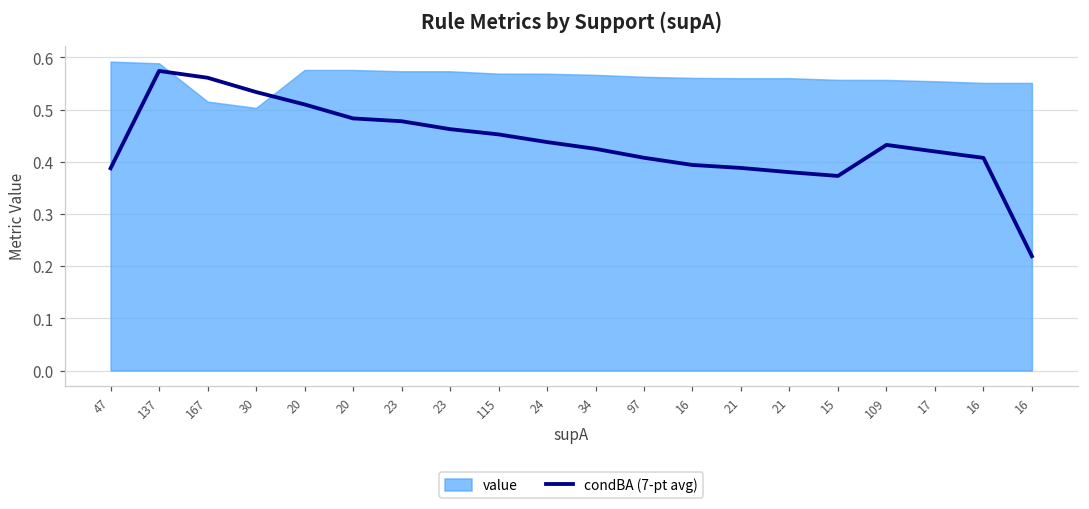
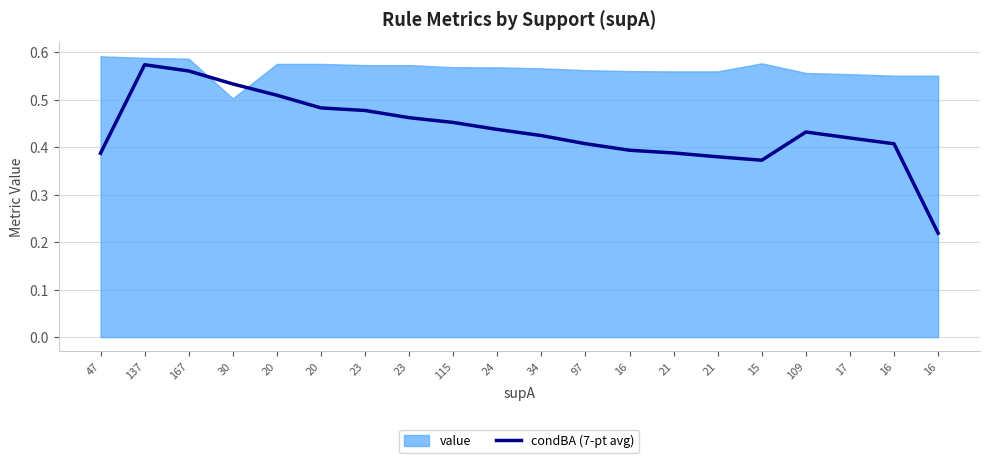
value, 167: 0.52 -> 0.59
value, 15: 0.56 -> 0.58
